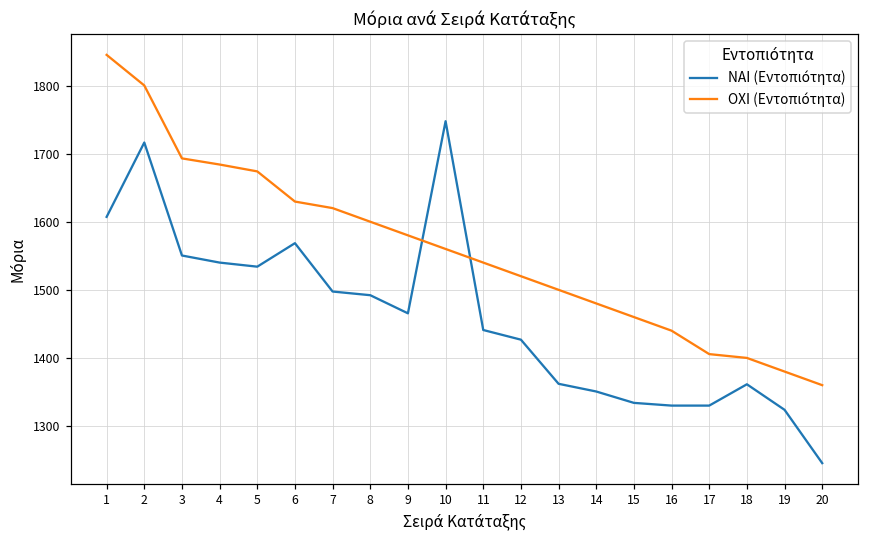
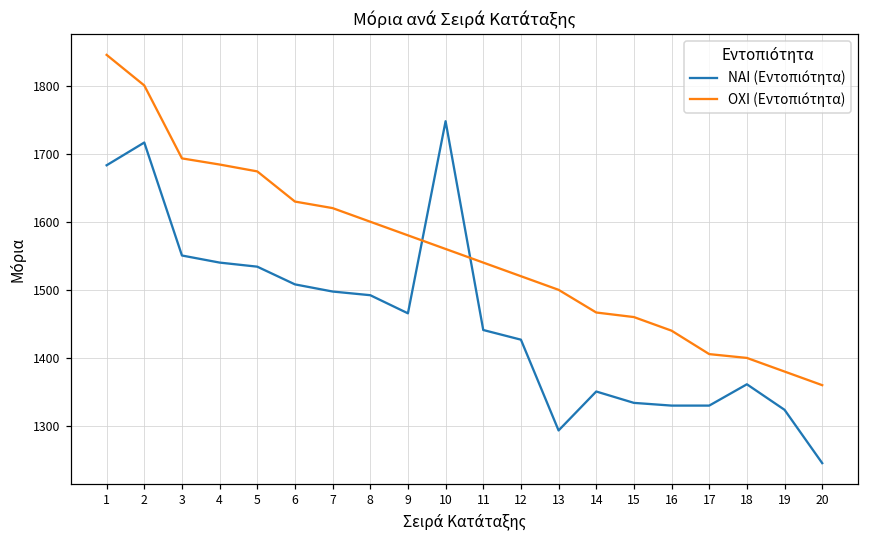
ΝΑΙ (Εντοπιότητα), 1: 1610 -> 1680
ΝΑΙ (Εντοπιότητα), 6: 1570 -> 1510
ΝΑΙ (Εντοπιότητα), 13: 1360 -> 1290
ΟΧΙ (Εντοπιότητα), 14: 1480 -> 1470
